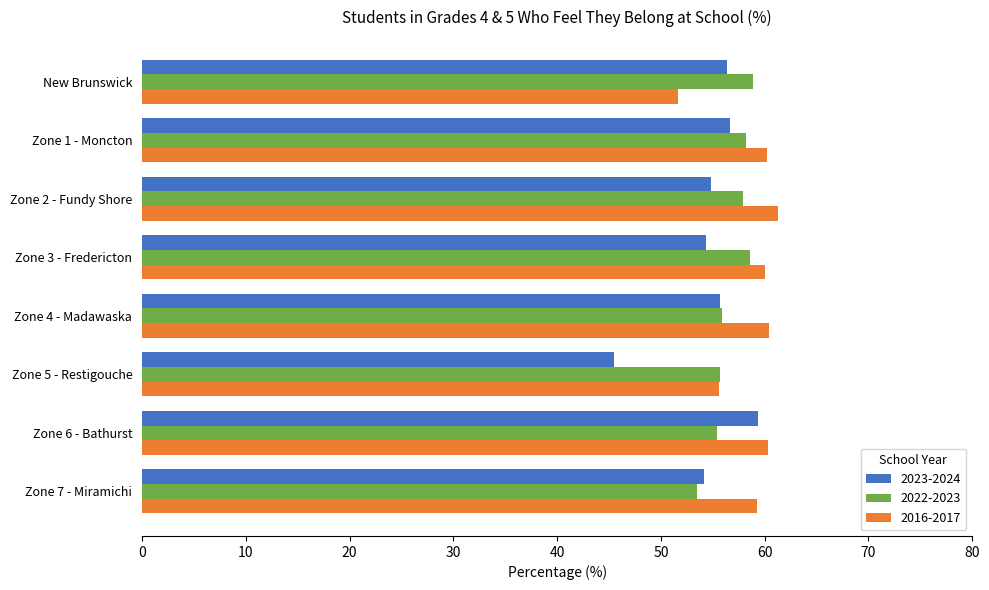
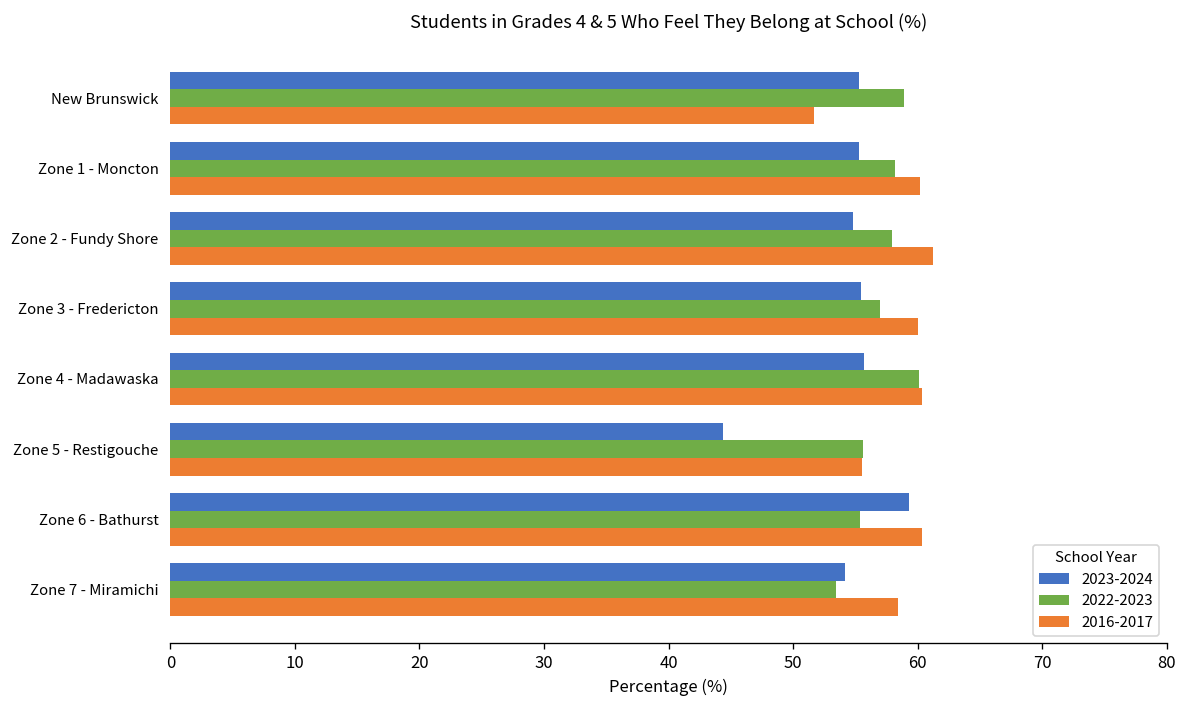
2023-2024, New Brunswick: 56.3 -> 55.3
2023-2024, Zone 1 - Moncton: 56.6 -> 55.3
2023-2024, Zone 3 - Fredericton: 54.4 -> 55.5
2022-2023, Zone 3 - Fredericton: 58.6 -> 57.0
2022-2023, Zone 4 - Madawaska: 55.9 -> 60.1
2023-2024, Zone 5 - Restigouche: 45.4 -> 44.4
2016-2017, Zone 7 - Miramichi: 59.3 -> 58.4
